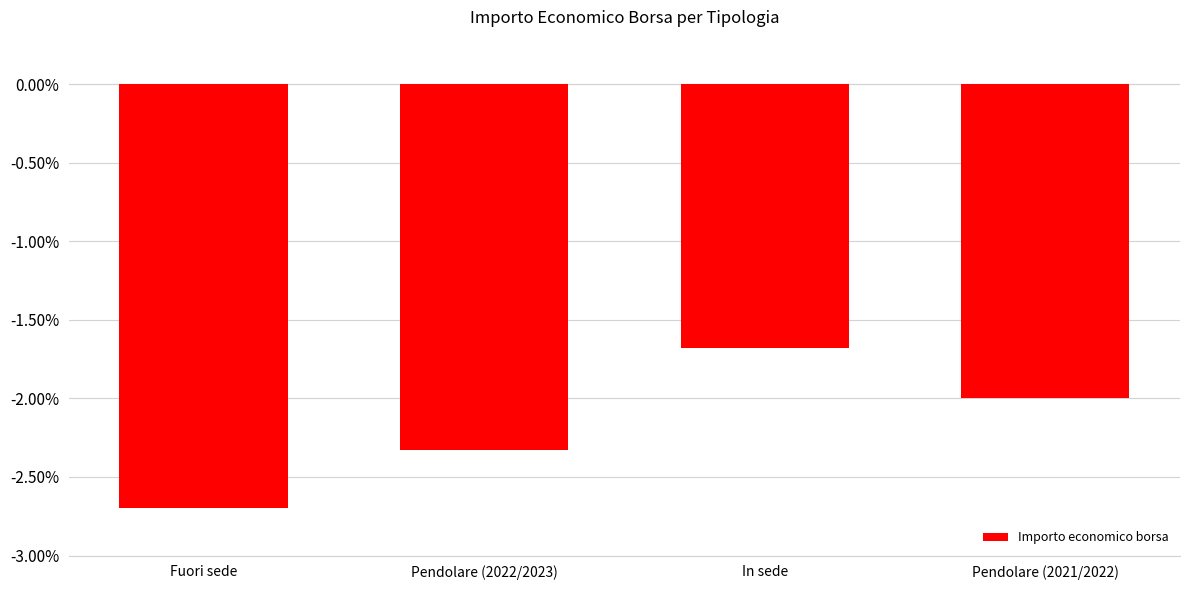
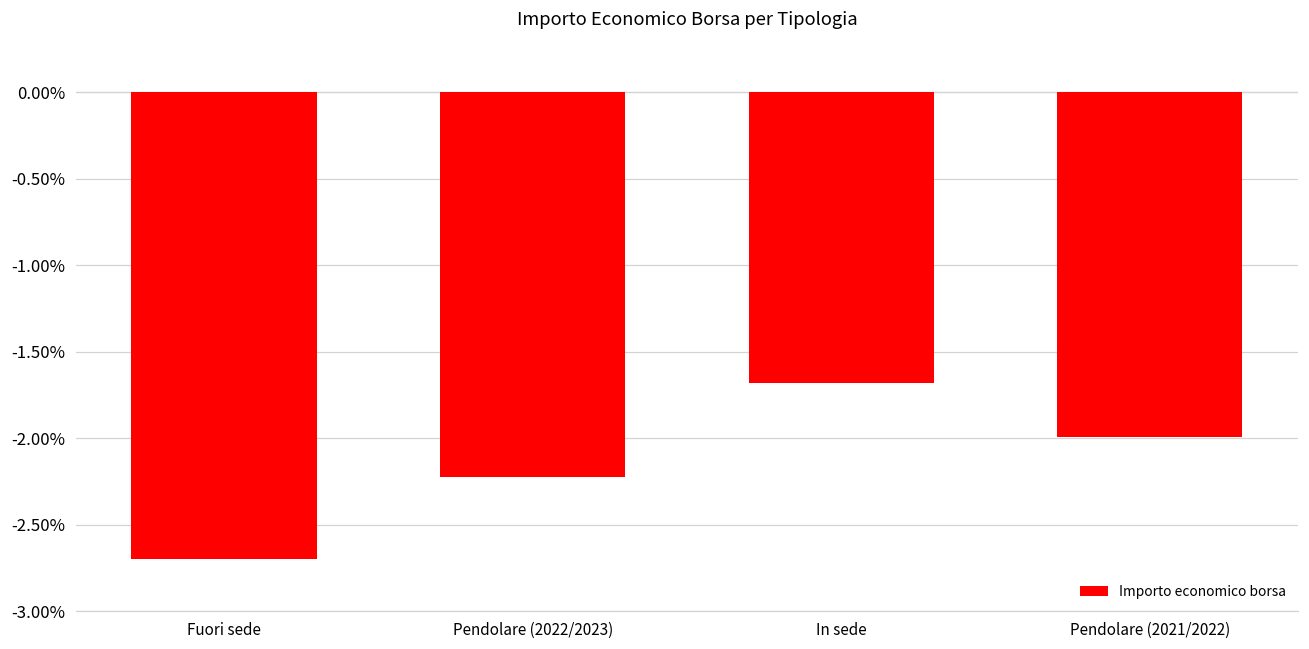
Pendolare (2022/2023): -2.33% -> -2.22%
